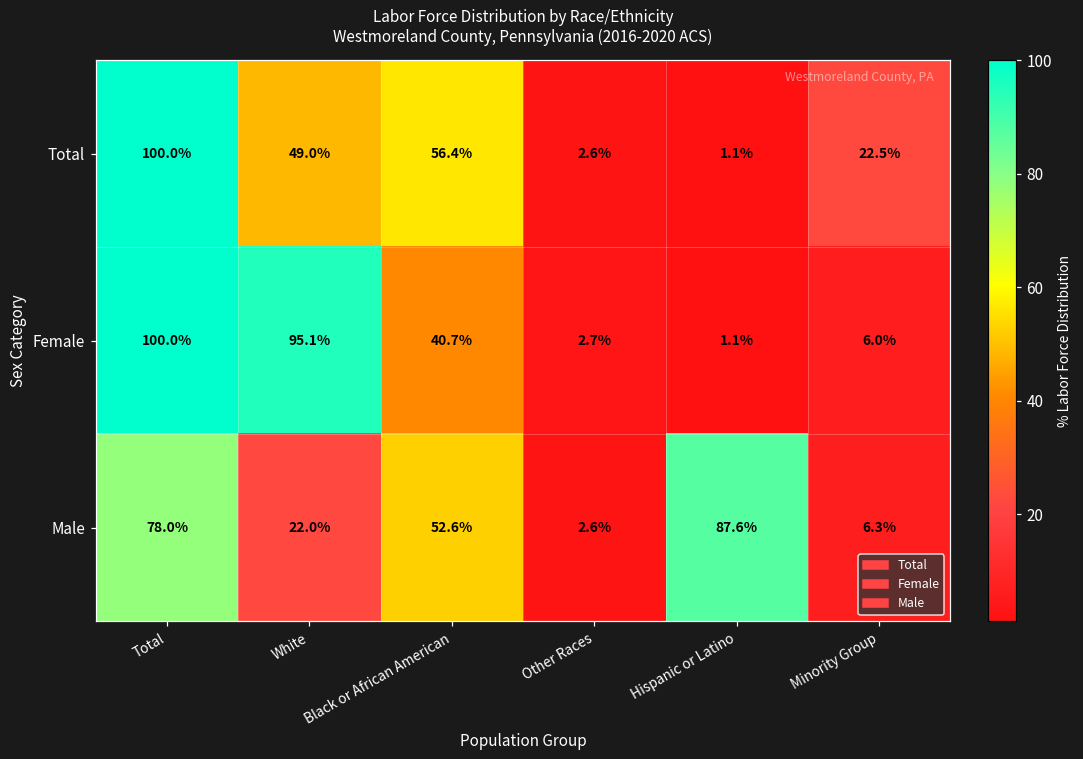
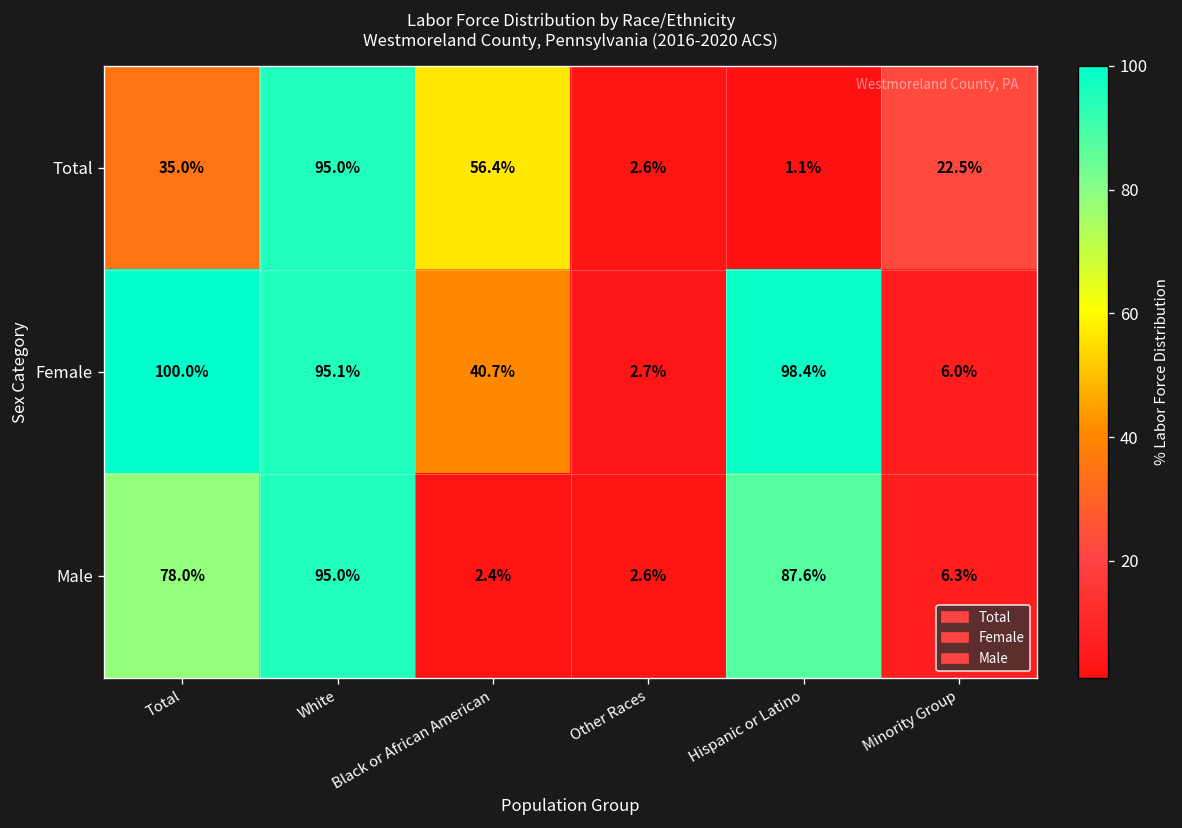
Total, Total: 100.0% -> 35.0%
Total, White: 49.0% -> 95.0%
Female, Hispanic or Latino: 1.1% -> 98.4%
Male, White: 22.0% -> 95.0%
Male, Black or African American: 52.6% -> 2.4%
